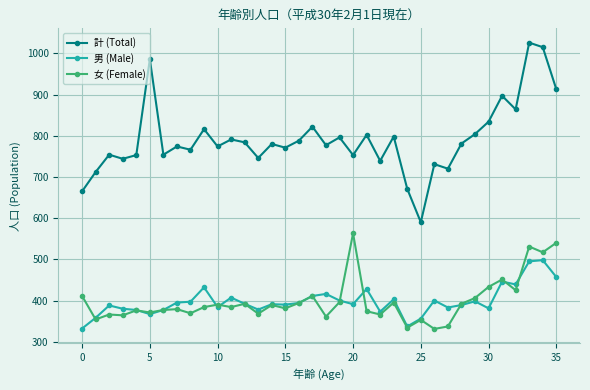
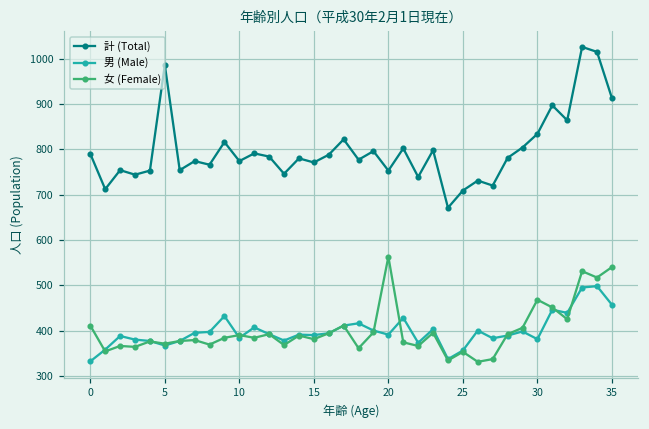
計 (Total), 0: 670 -> 790
計 (Total), 25: 590 -> 710
女 (Female), 30: 430 -> 470
